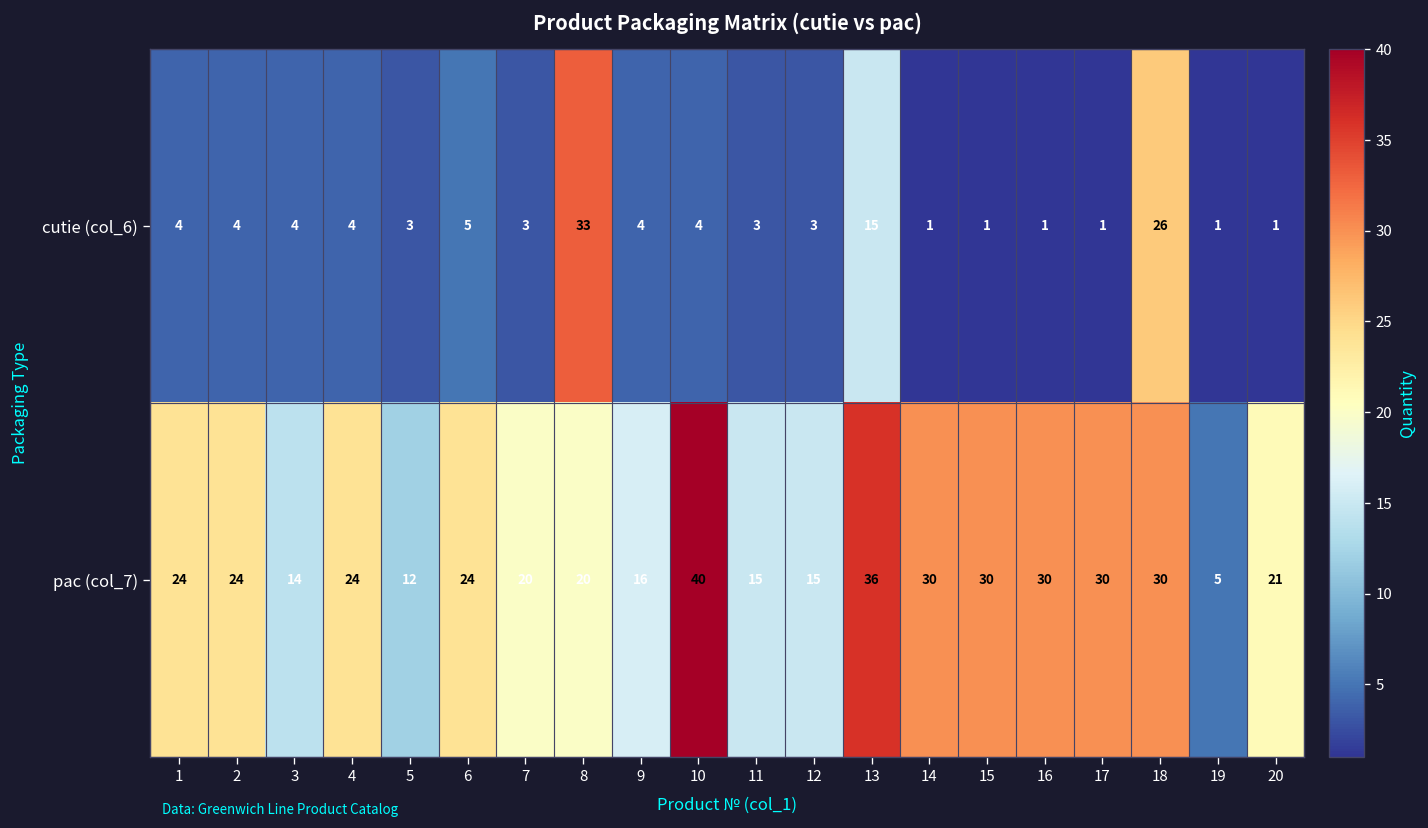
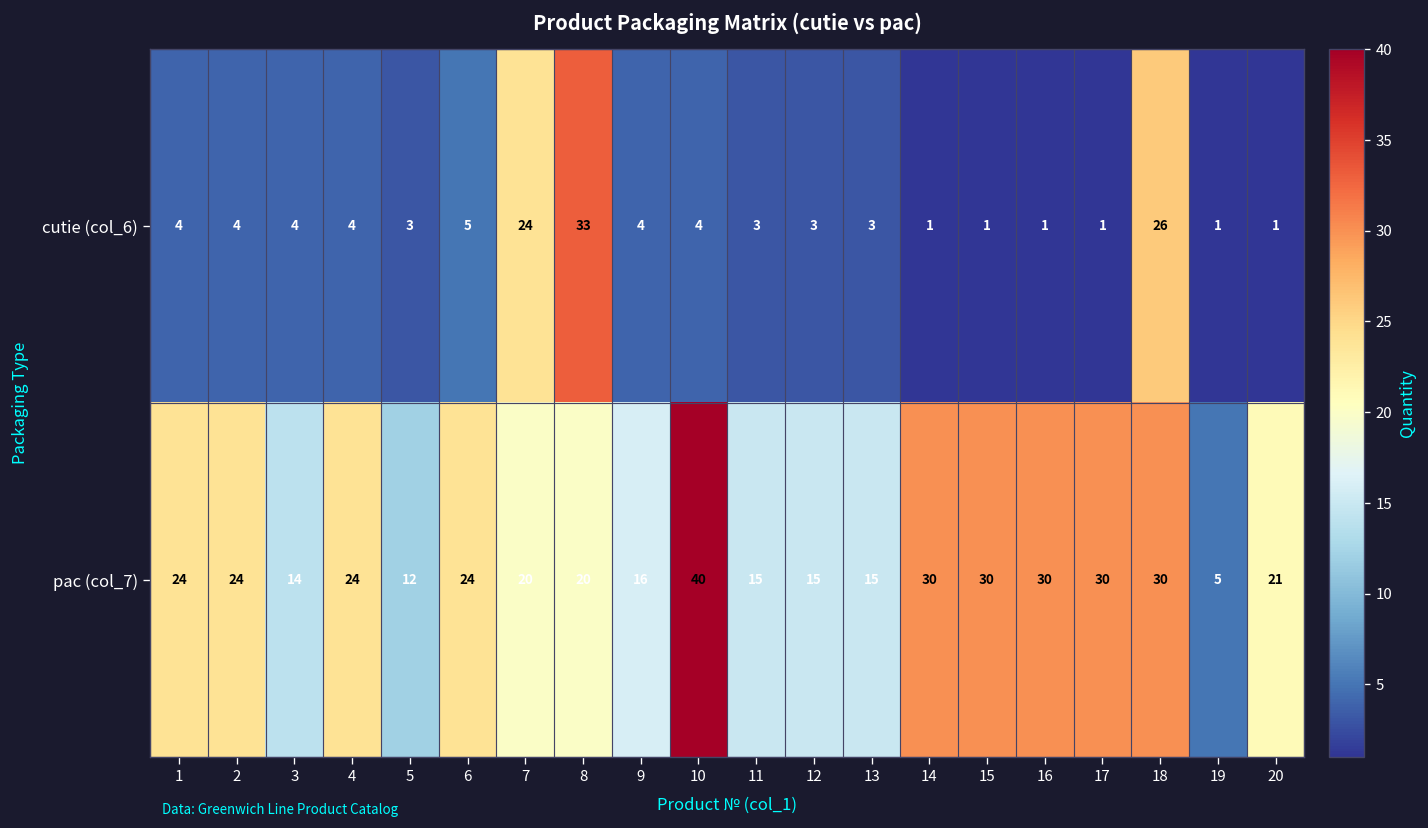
cutie (col_6), 7: 3 -> 24
cutie (col_6), 13: 15 -> 3
pac (col_7), 13: 36 -> 15
